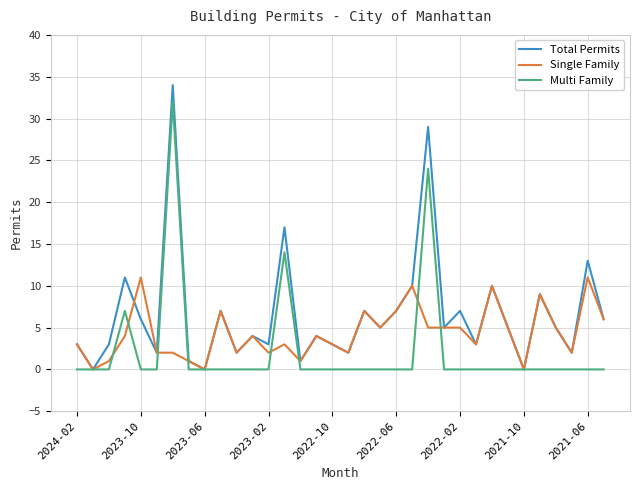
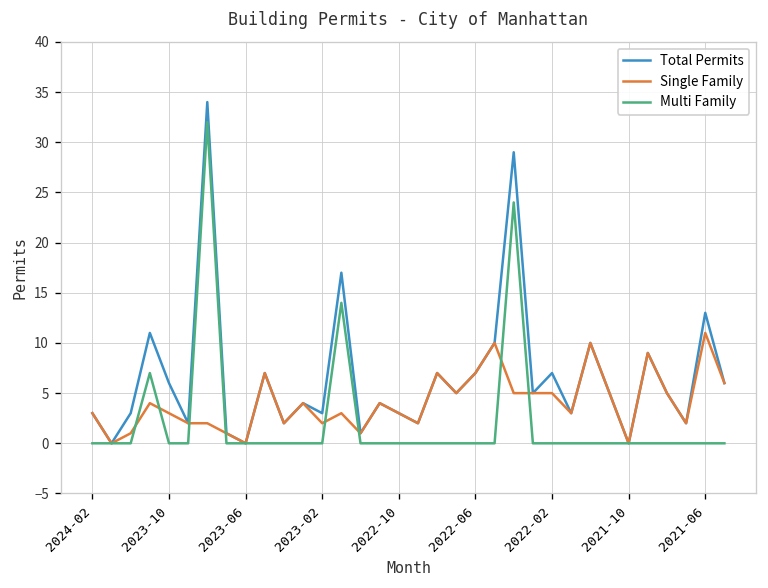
Single Family, 2023-10: 11 -> 3
